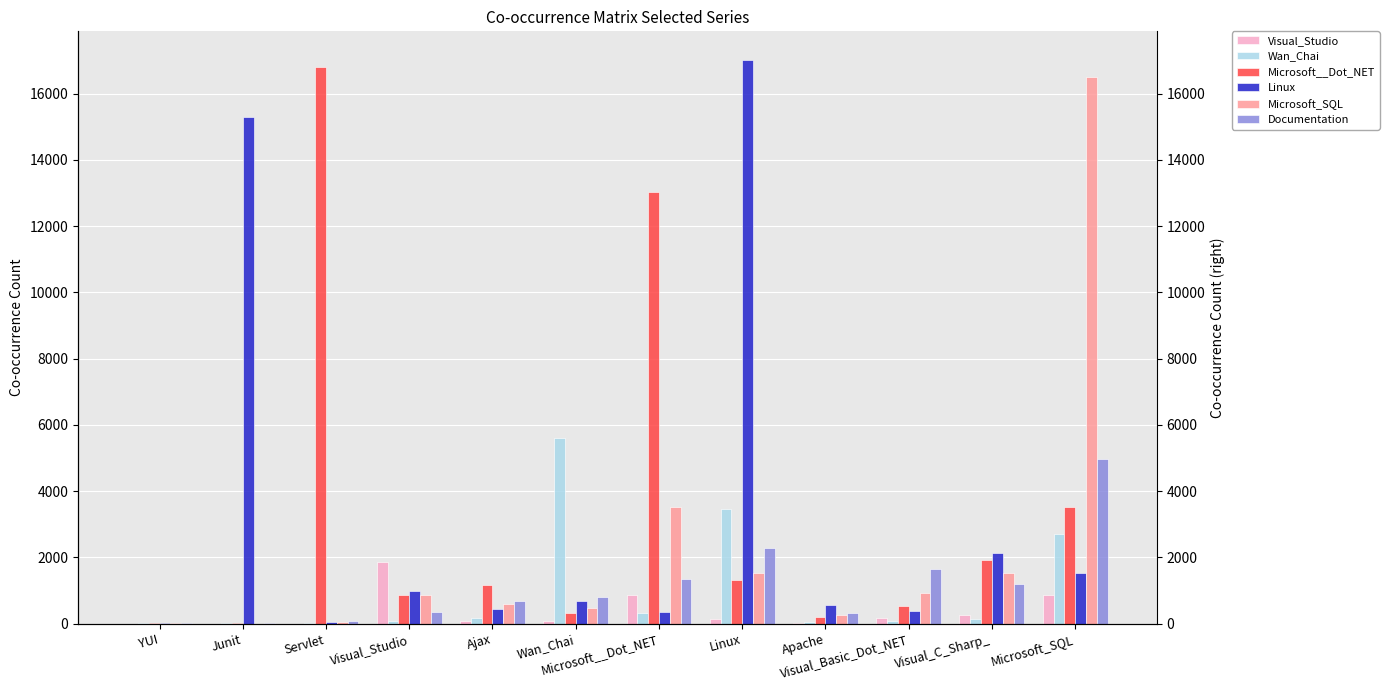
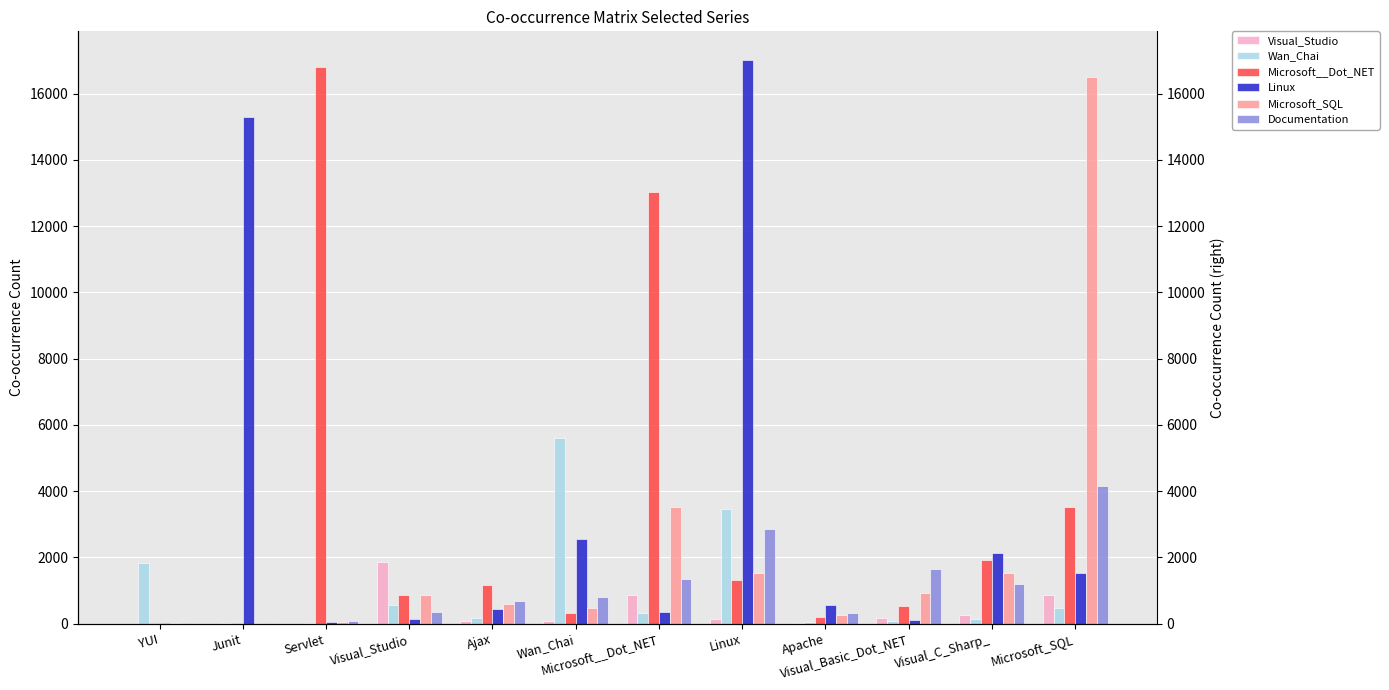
Wan_Chai, YUI: 0 -> 1800
Wan_Chai, Visual_Studio: 100 -> 600
Linux, Visual_Studio: 1000 -> 200
Linux, Wan_Chai: 700 -> 2600
Documentation, Linux: 2300 -> 2900
Linux, Visual_Basic_Dot_NET: 400 -> 100
Wan_Chai, Microsoft_SQL: 2700 -> 500
Documentation, Microsoft_SQL: 5000 -> 4200
